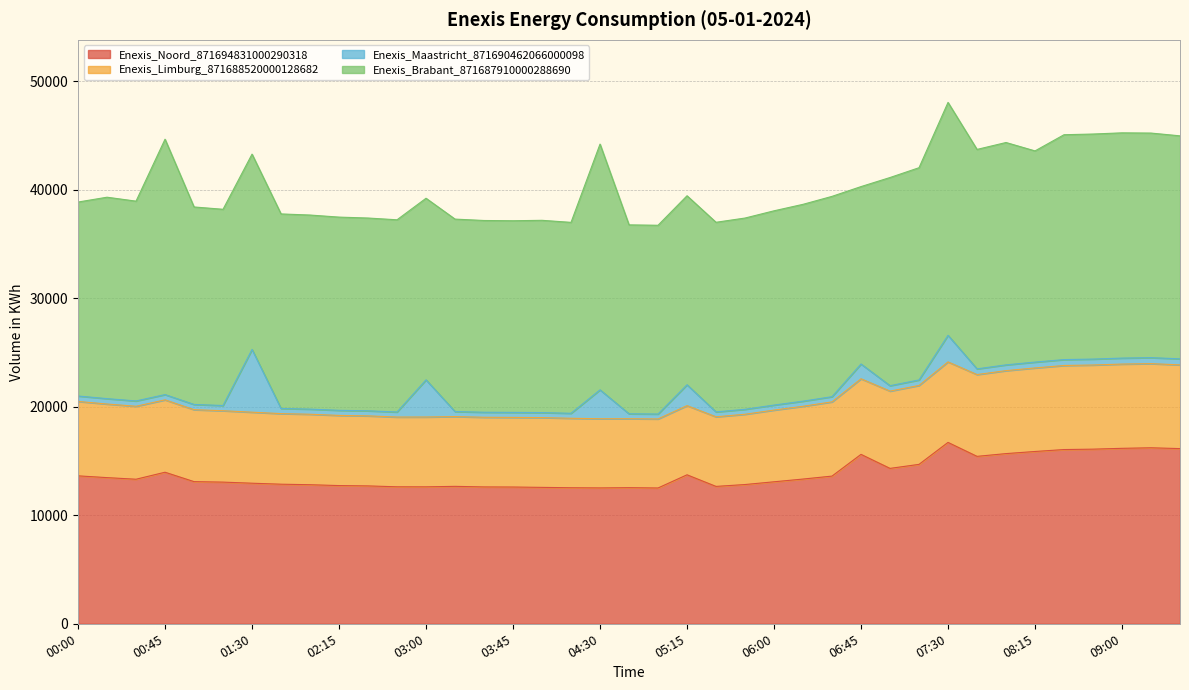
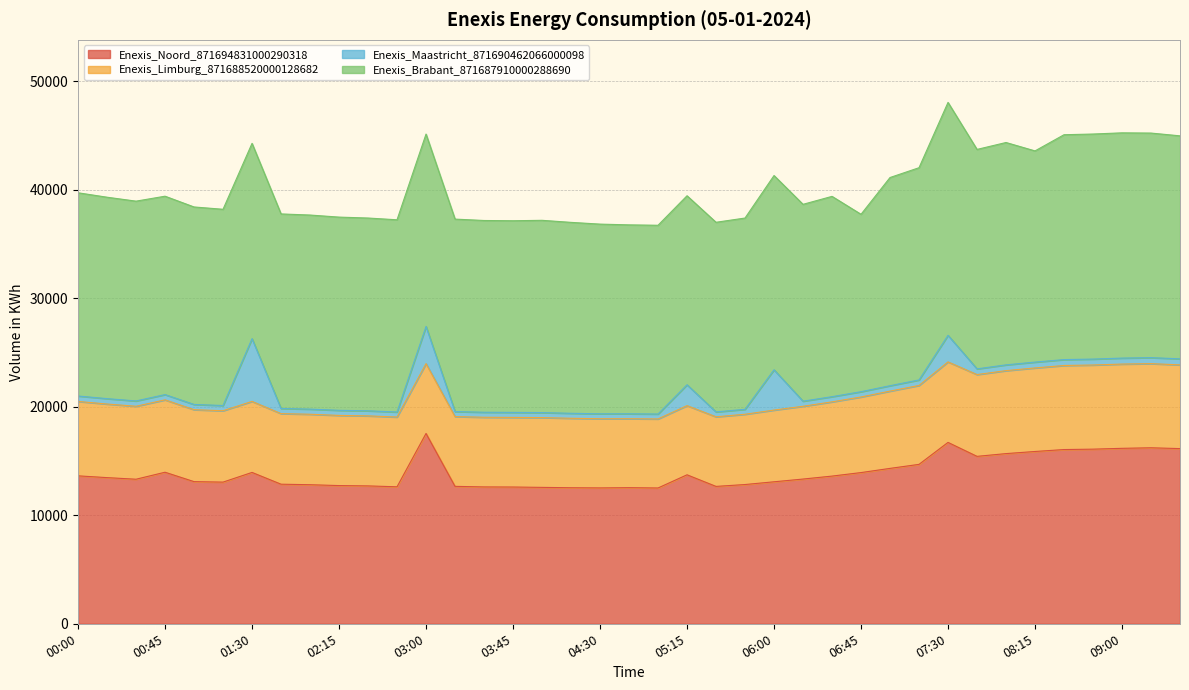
Enexis_Brabant_871687910000288690, 00:00: 17900 -> 18700
Enexis_Brabant_871687910000288690, 00:45: 23500 -> 18300
Enexis_Noord_871694831000290318, 01:30: 13000 -> 14000
Enexis_Noord_871694831000290318, 03:00: 12600 -> 17500
Enexis_Brabant_871687910000288690, 03:00: 16700 -> 17700
Enexis_Maastricht_871690462066000098, 04:30: 2700 -> 500
Enexis_Brabant_871687910000288690, 04:30: 22700 -> 17500
Enexis_Maastricht_871690462066000098, 06:00: 500 -> 3700
Enexis_Noord_871694831000290318, 06:45: 15600 -> 13900
Enexis_Maastricht_871690462066000098, 06:45: 1400 -> 500
